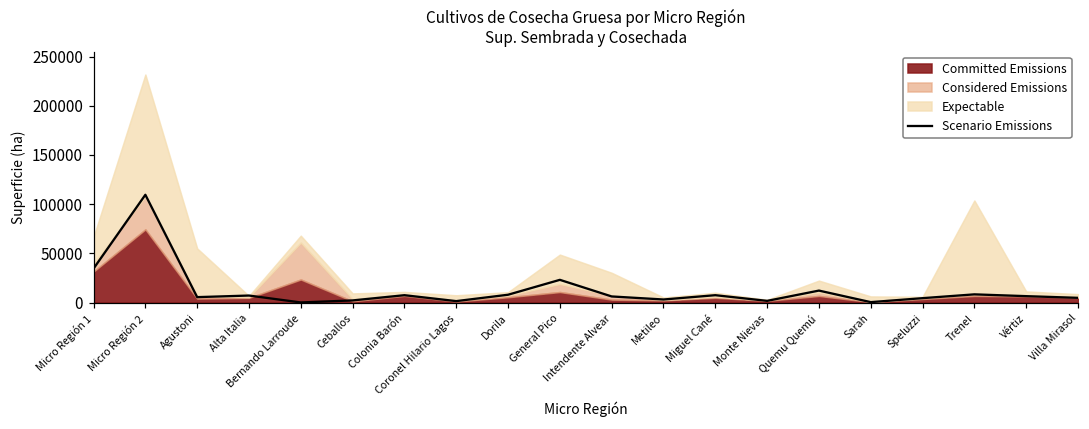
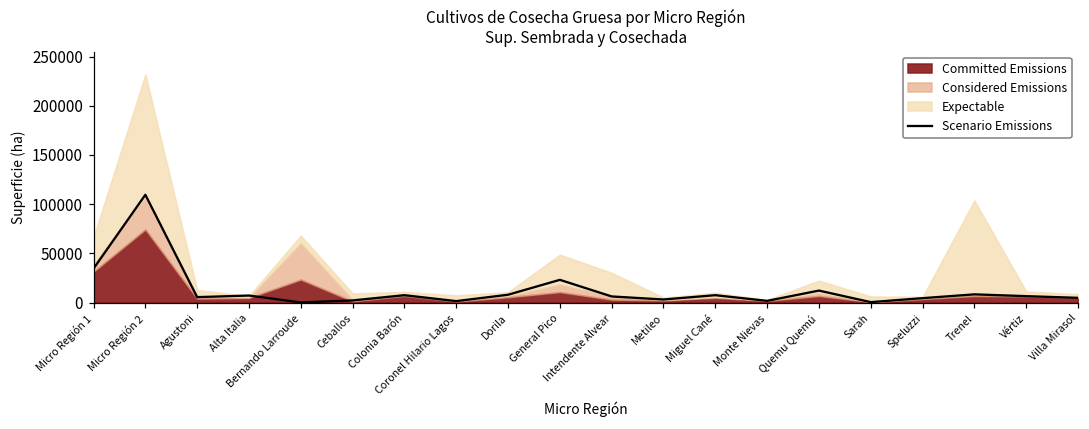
Expectable, Agustoni: 50000 -> 10000
